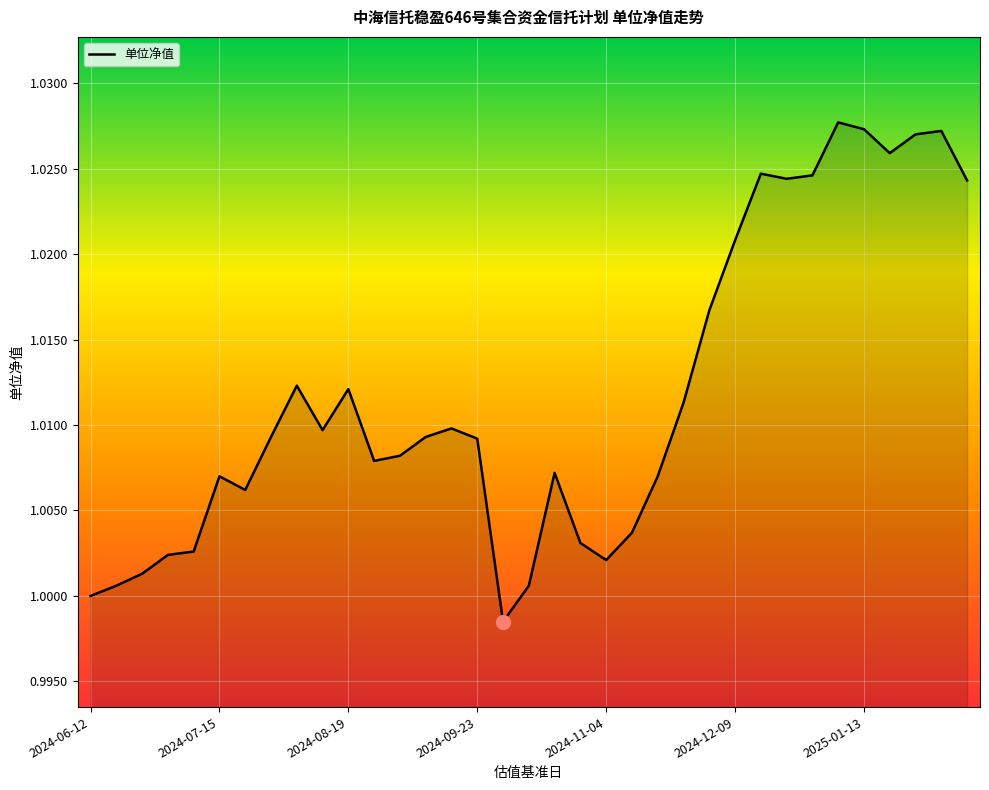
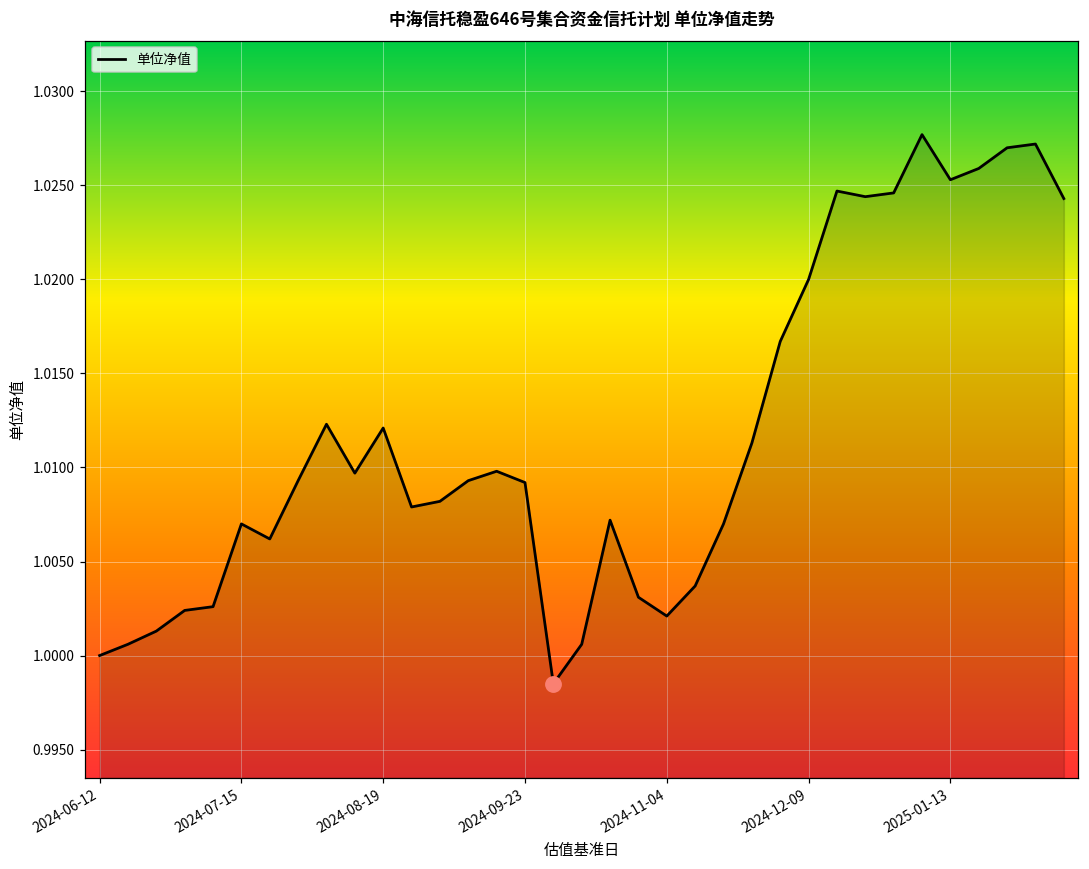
单位净值, 2024-12-09: 1.0208 -> 1.0200
单位净值, 2025-01-13: 1.0273 -> 1.0253
